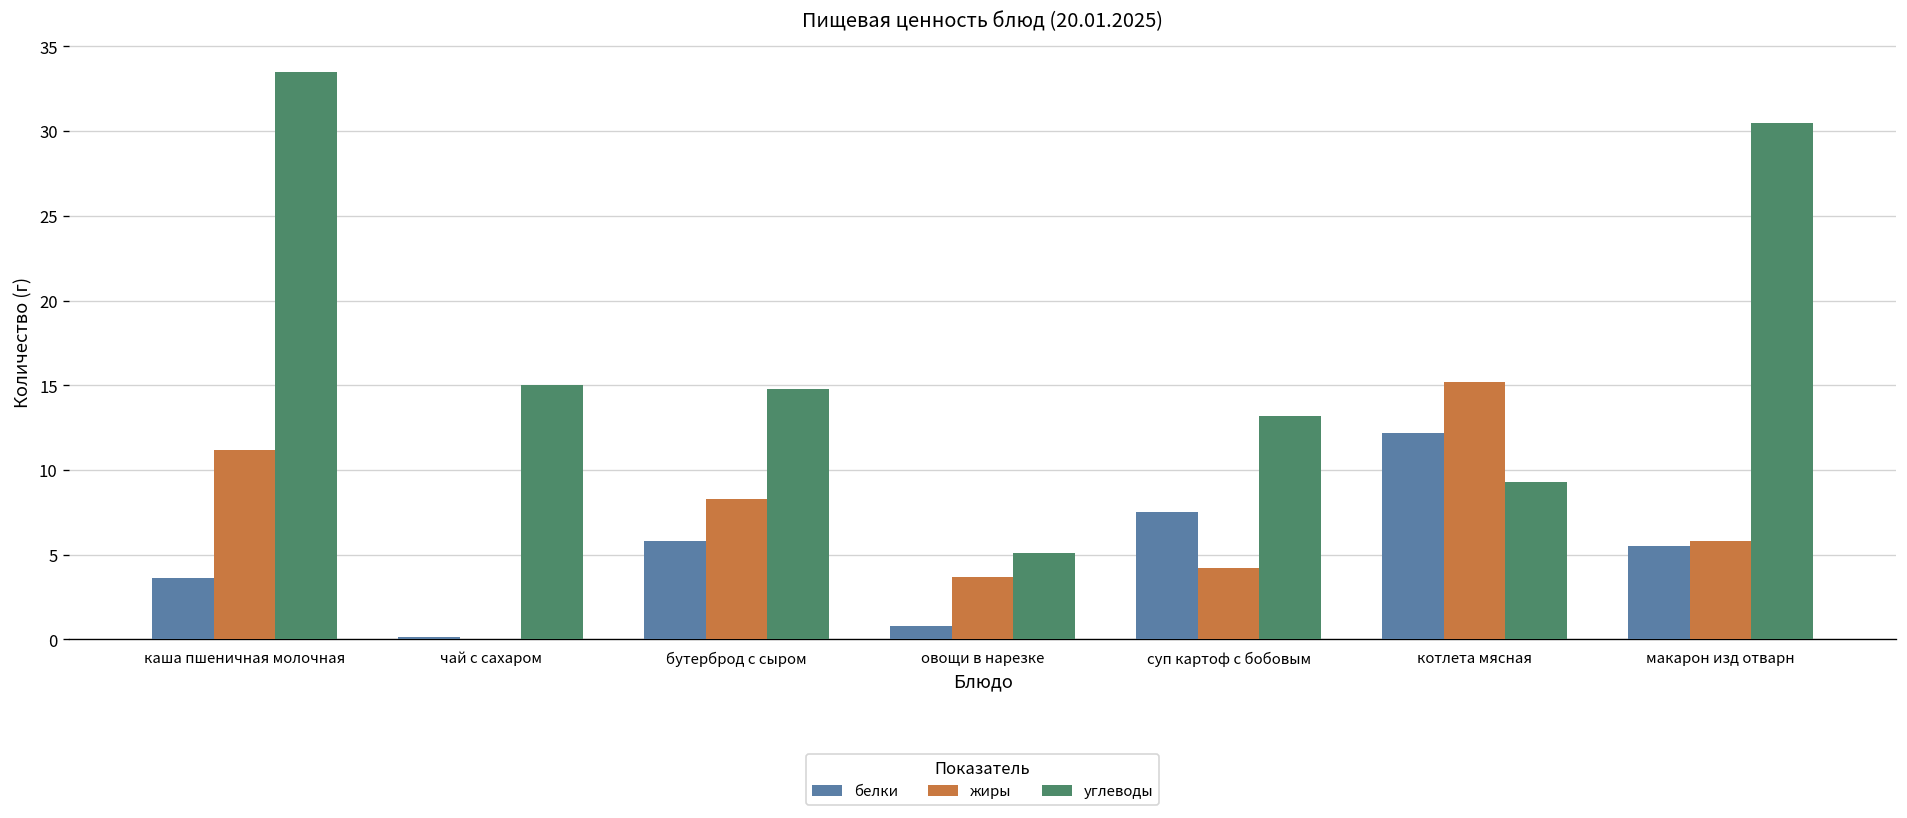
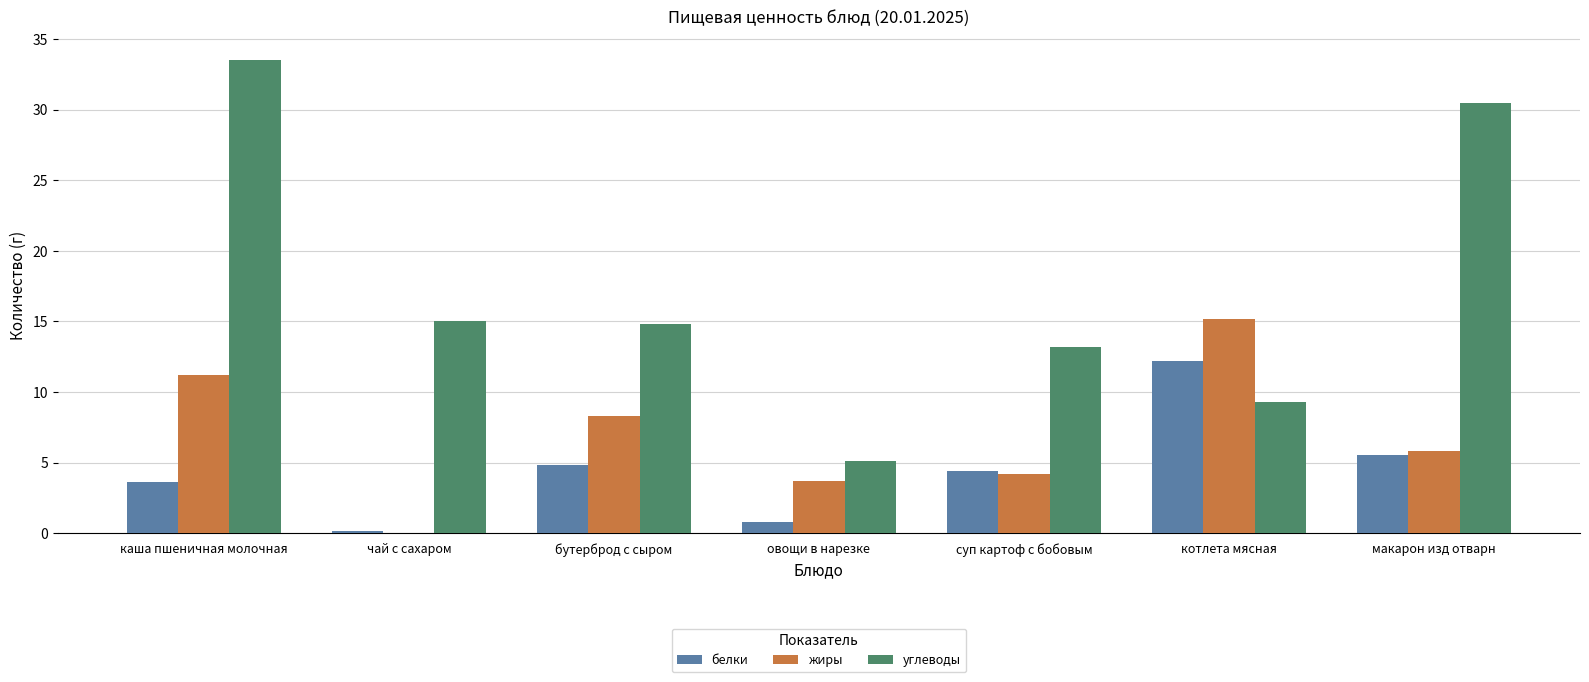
белки, бутерброд с сыром: 5.8 -> 4.8
белки, суп картоф с бобовым: 7.5 -> 4.4
